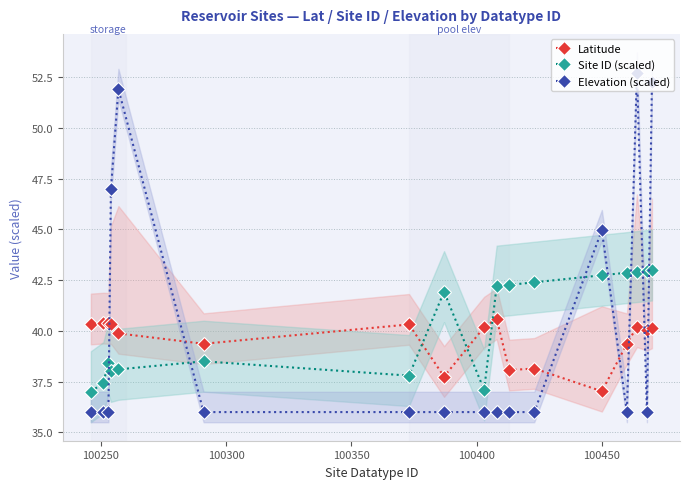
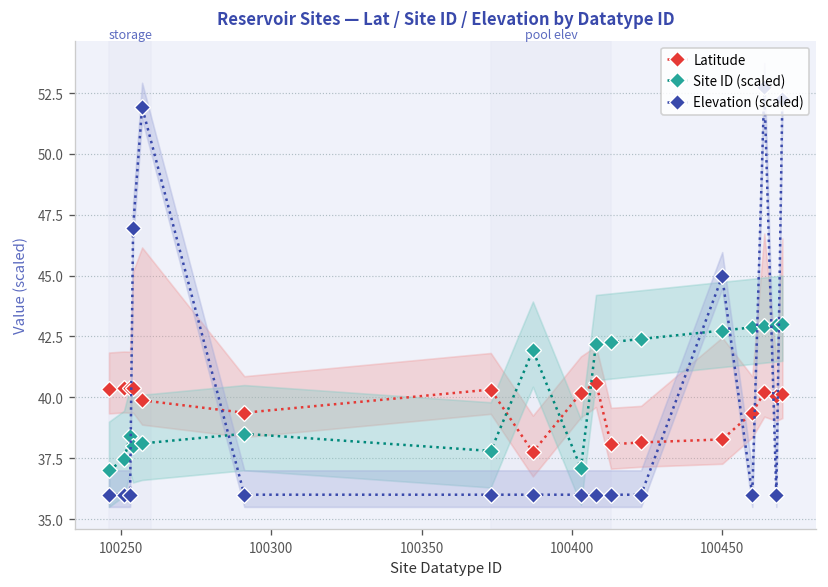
Latitude, 100450: 37.0 -> 38.3
